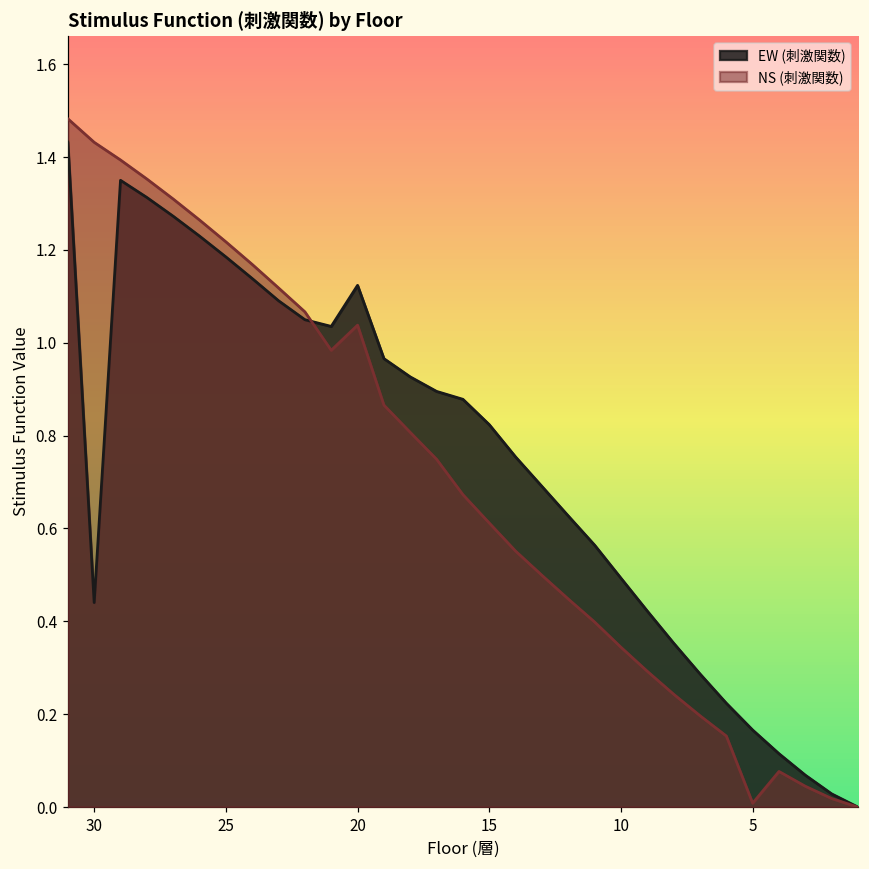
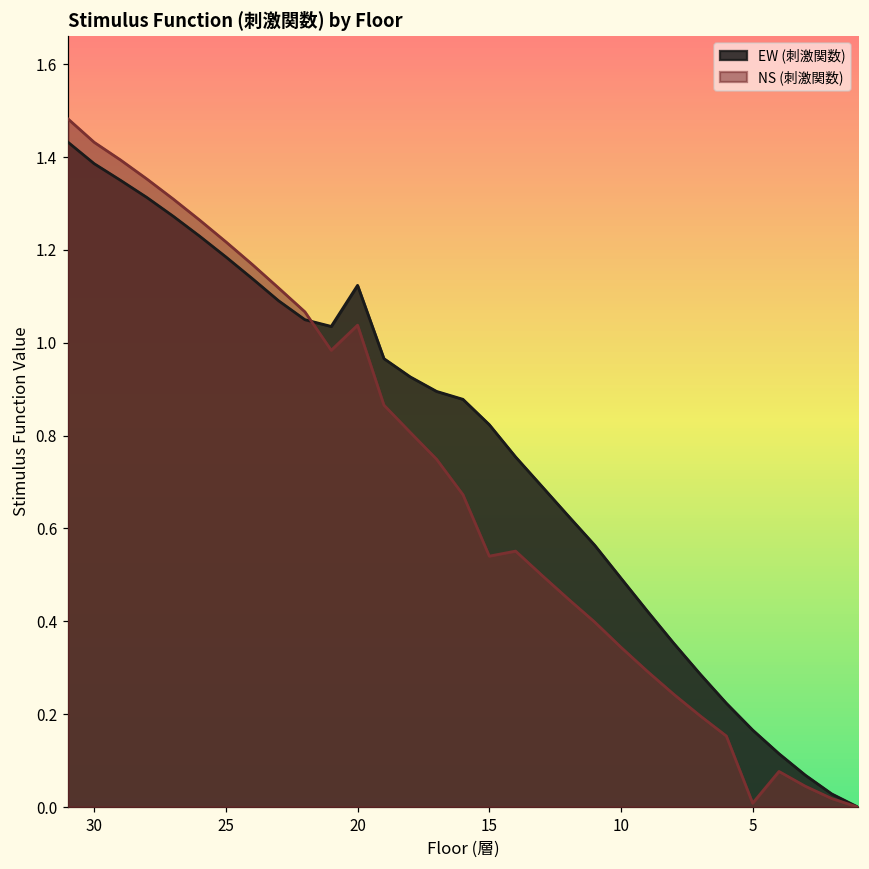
EW (刺激関数), 30: 0.44 -> 1.39
NS (刺激関数), 15: 0.61 -> 0.54
